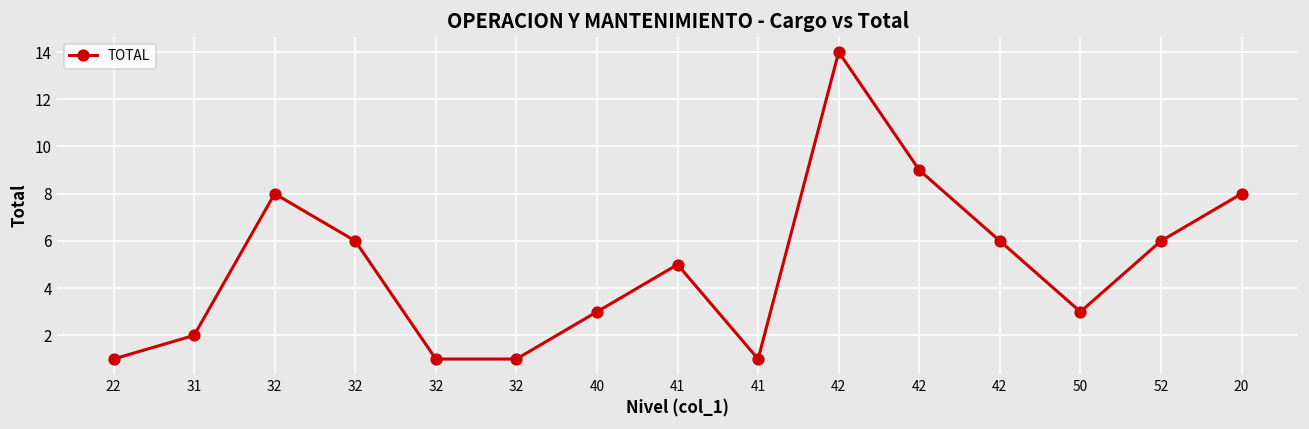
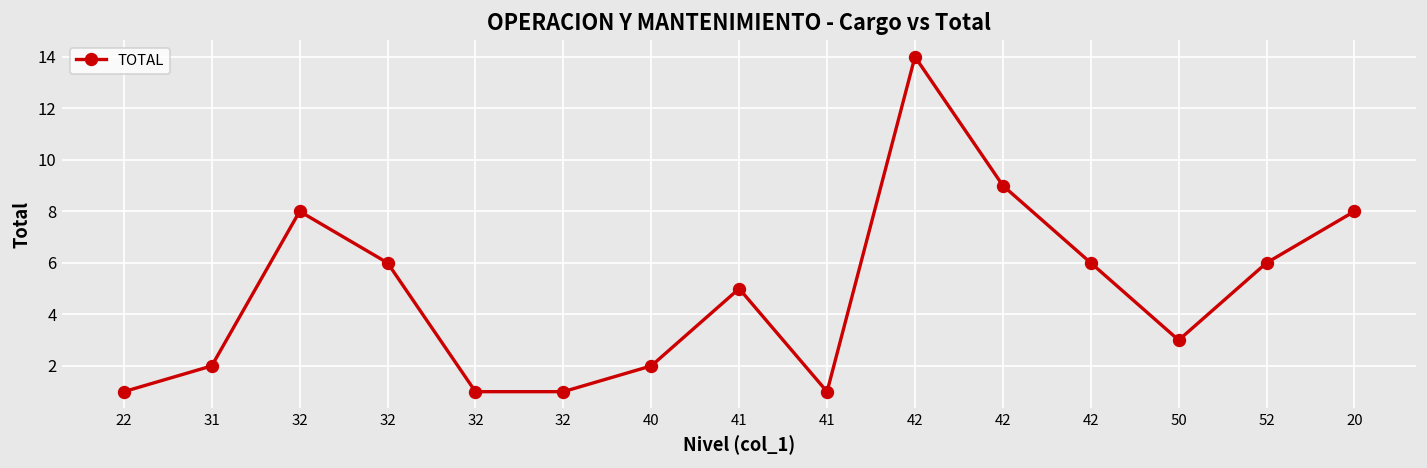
40: 3 -> 2
